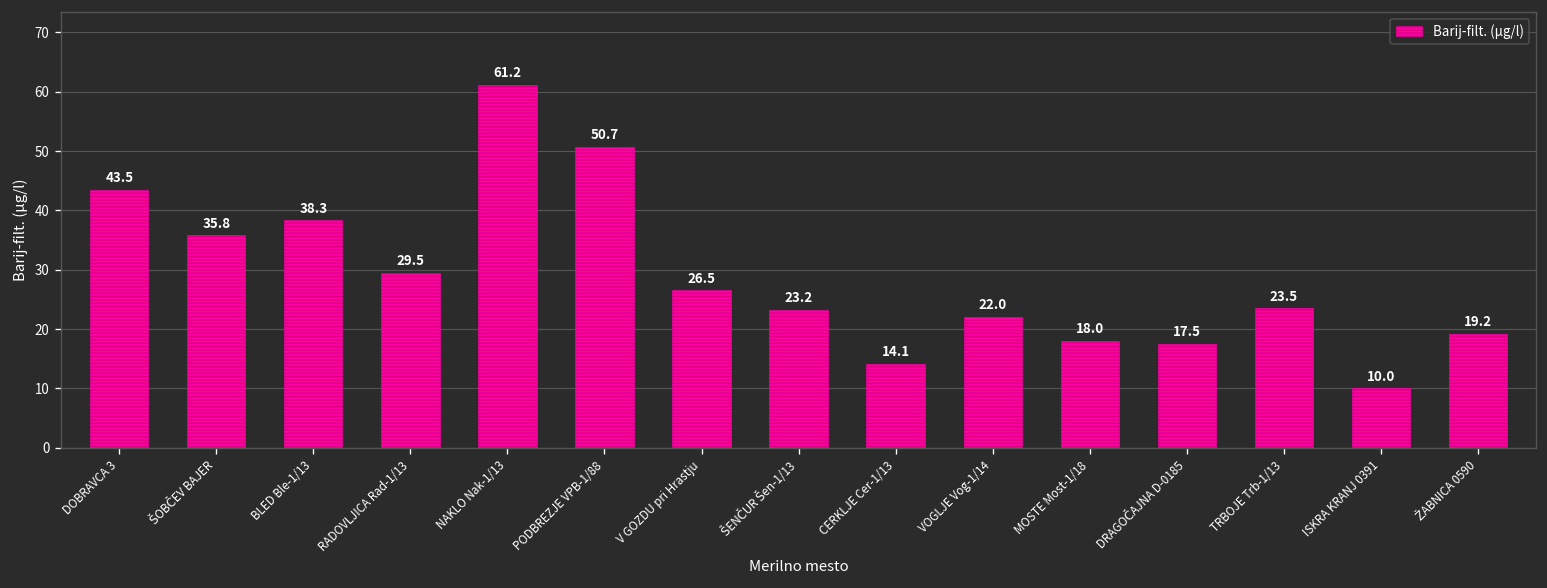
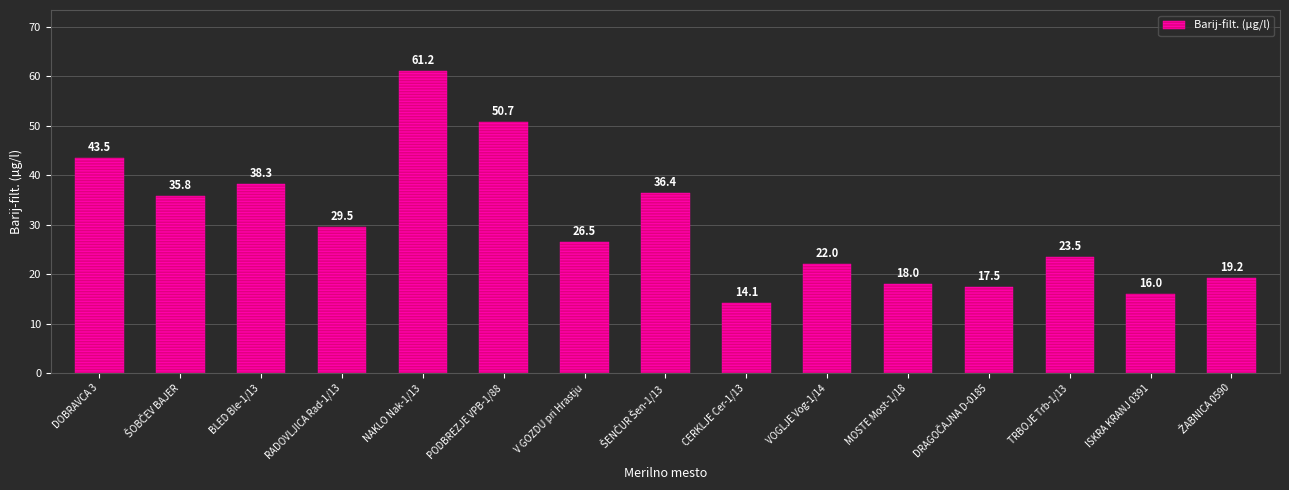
ŠENČUR Šen-1/13: 23.2 -> 36.4
ISKRA KRANJ 0391: 10.0 -> 16.0
